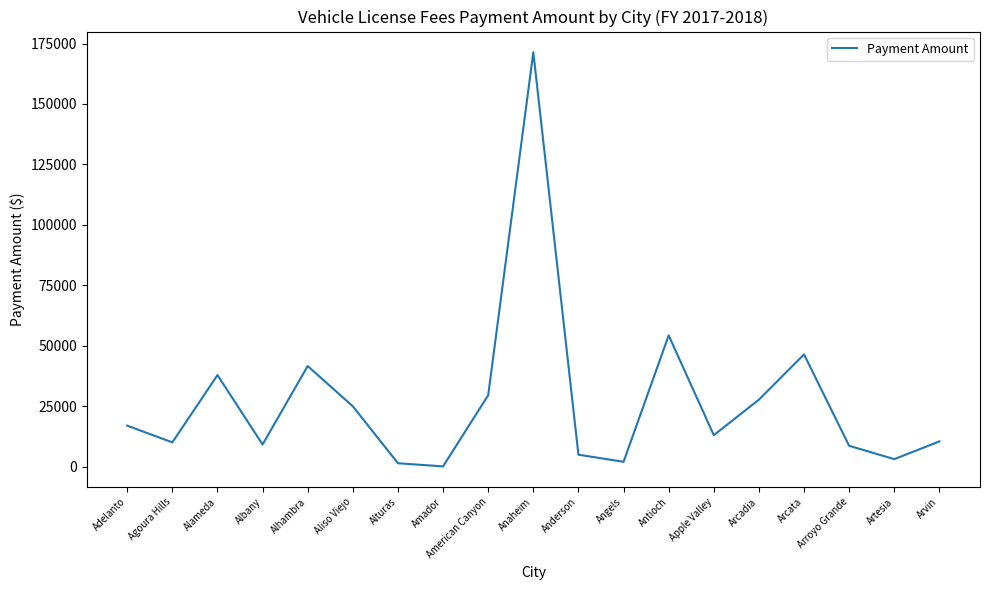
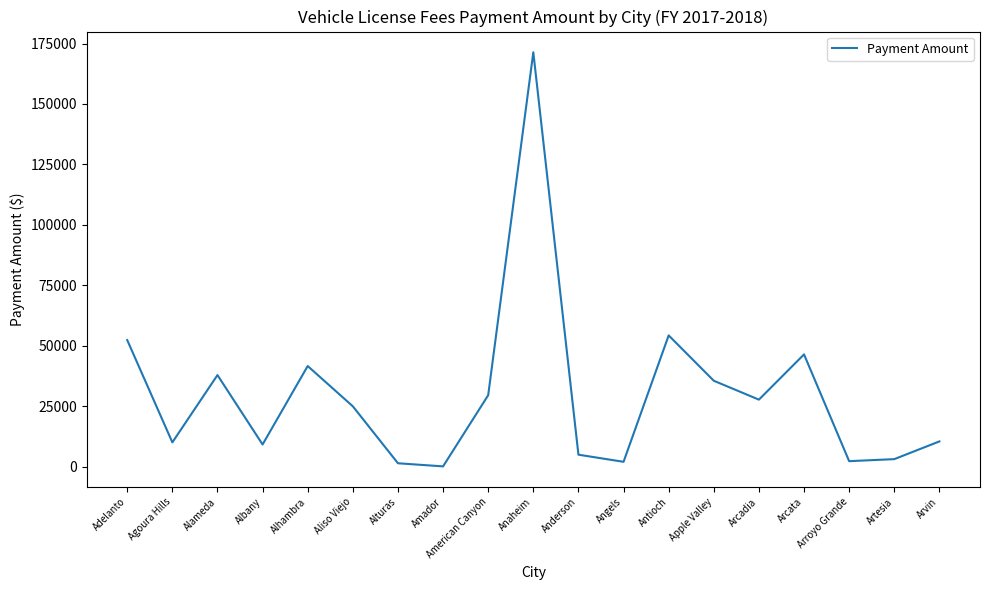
Adelanto: 17000 -> 52000
Apple Valley: 13000 -> 36000
Arroyo Grande: 9000 -> 2000
